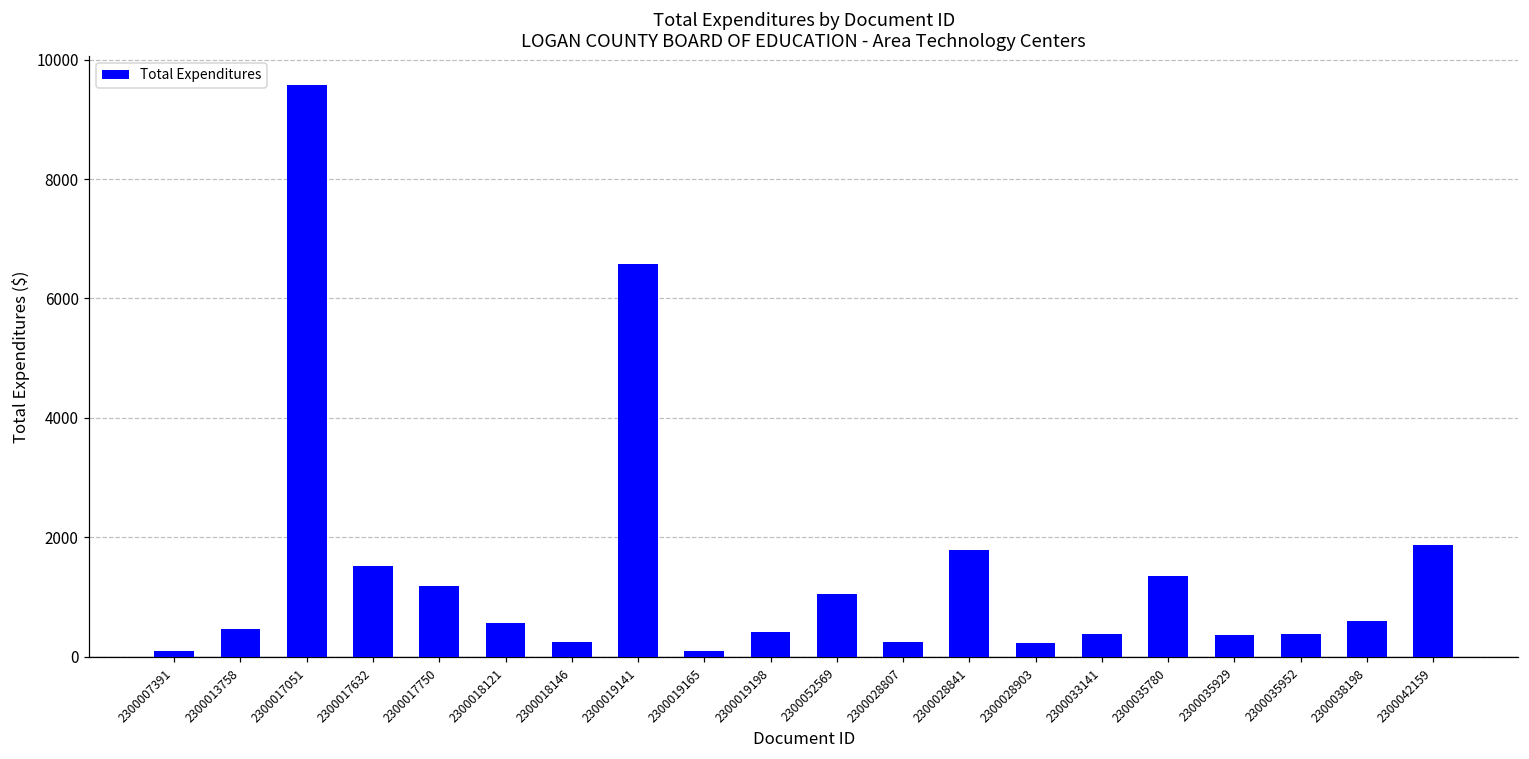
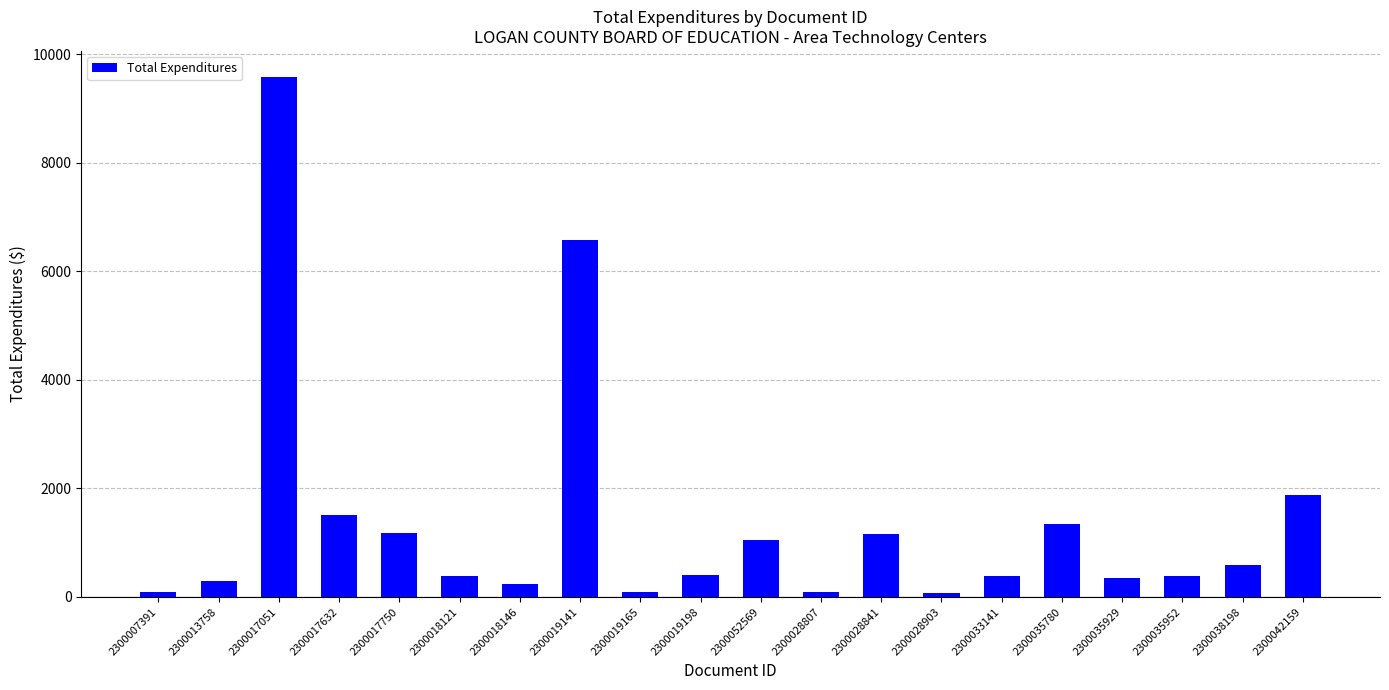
2300013758: 500 -> 300
2300018121: 600 -> 400
2300028807: 200 -> 100
2300028841: 1800 -> 1200
2300028903: 200 -> 100
